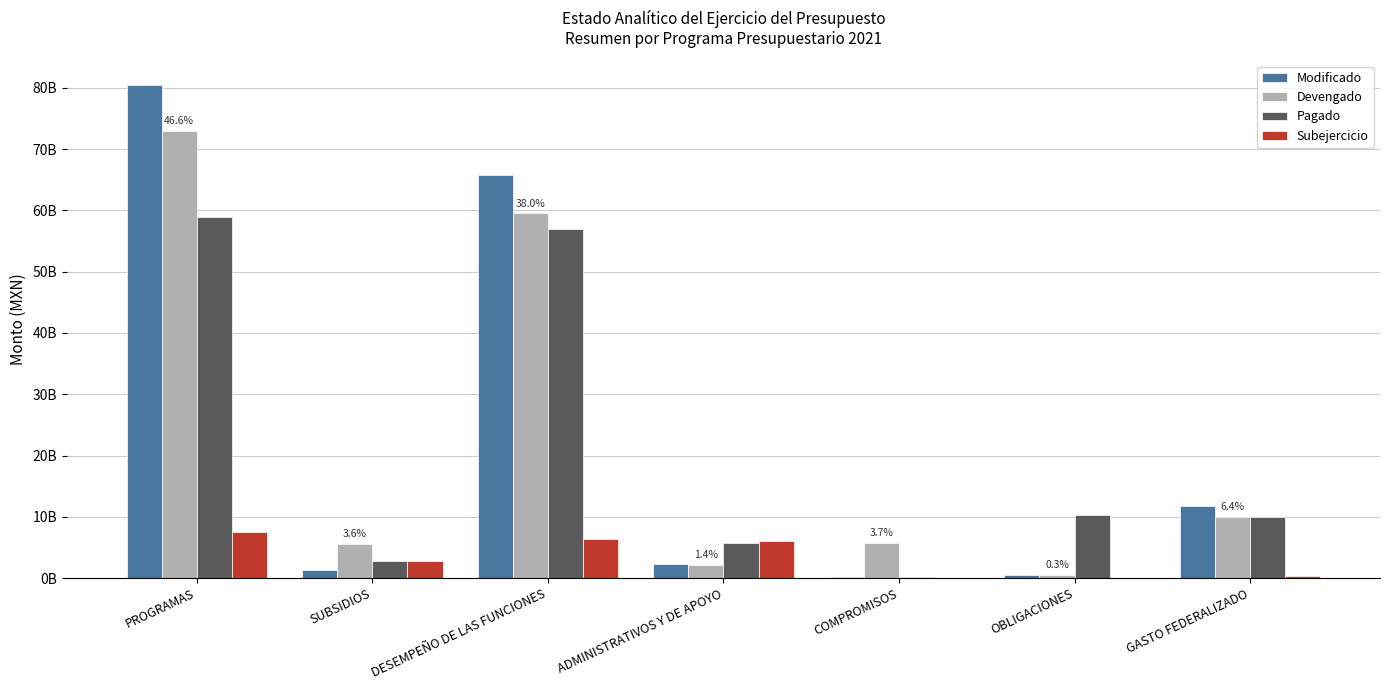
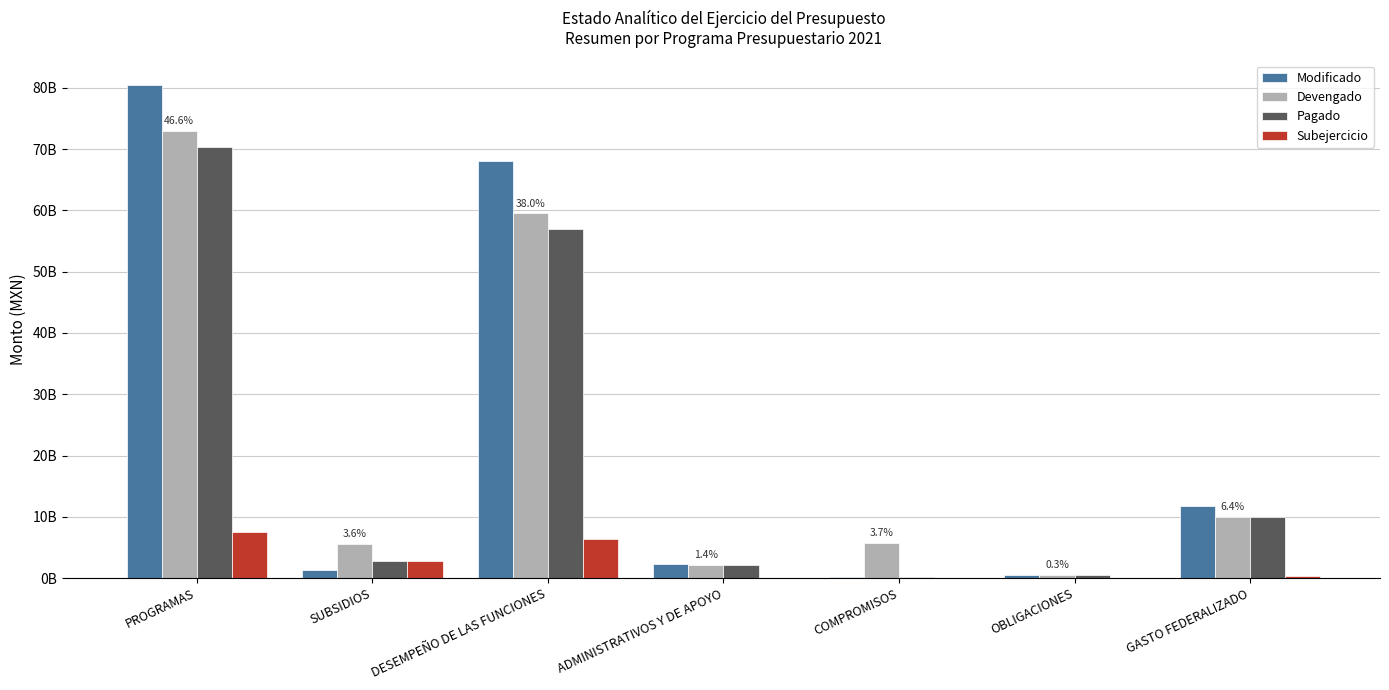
Pagado, PROGRAMAS: 59000000000 -> 70000000000
Modificado, DESEMPEÑO DE LAS FUNCIONES: 66000000000 -> 68000000000
Pagado, ADMINISTRATIVOS Y DE APOYO: 6000000000 -> 2000000000
Subejercicio, ADMINISTRATIVOS Y DE APOYO: 6000000000 -> 0
Pagado, OBLIGACIONES: 10000000000 -> 0
